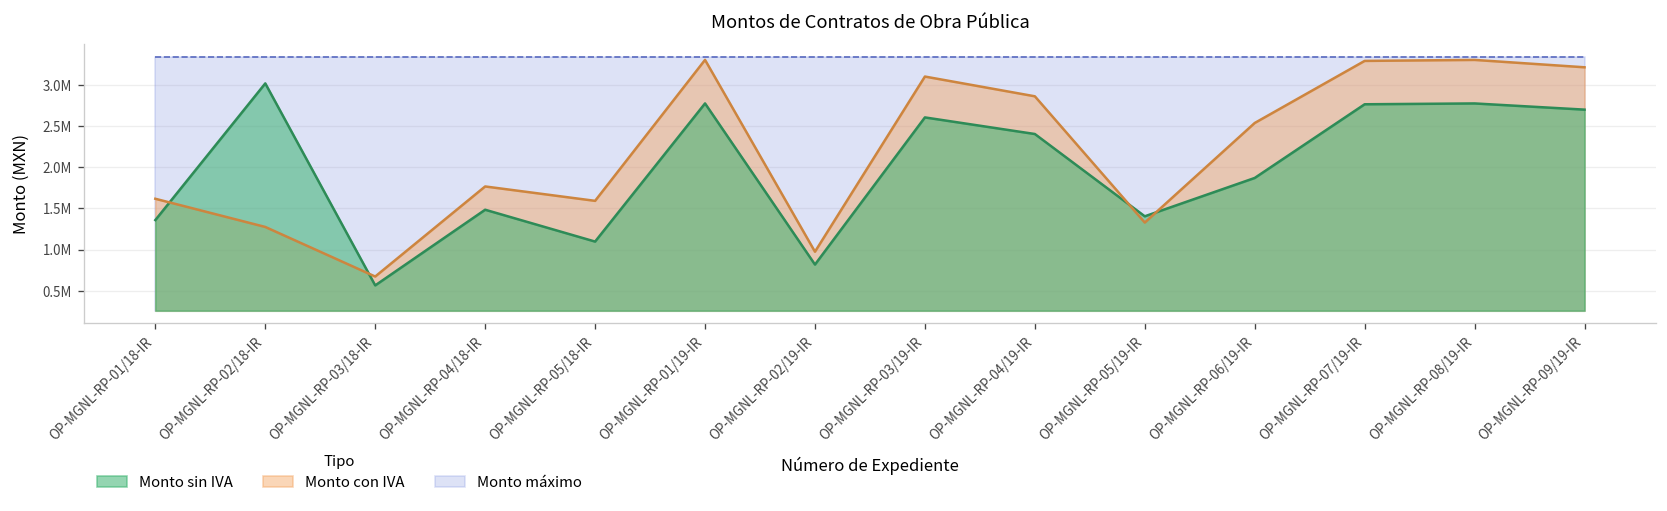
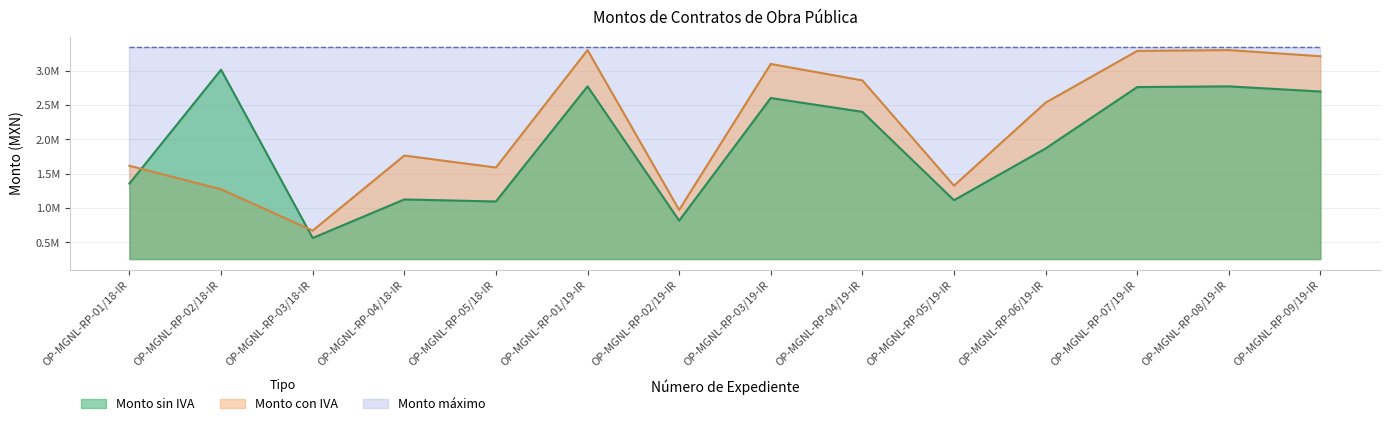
Monto sin IVA, OP-MGNL-RP-04/18-IR: 1500000 -> 1100000
Monto sin IVA, OP-MGNL-RP-05/19-IR: 1400000 -> 1100000
